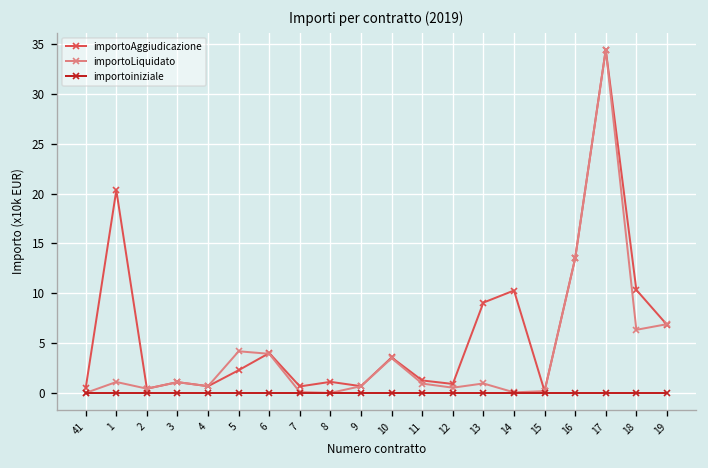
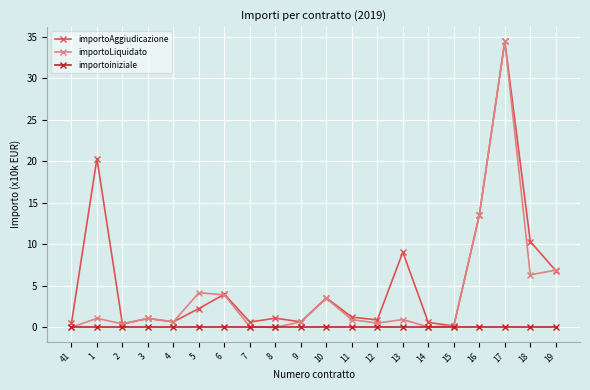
importoAggiudicazione, 14: 10 -> 1
